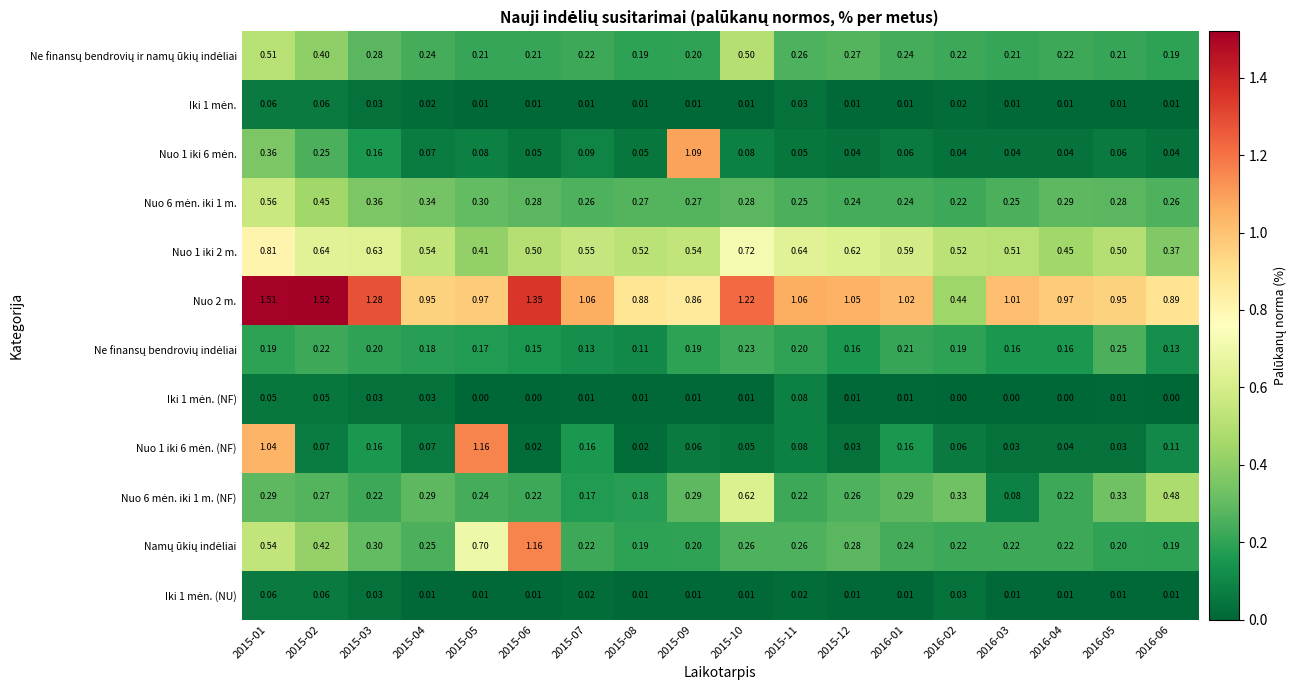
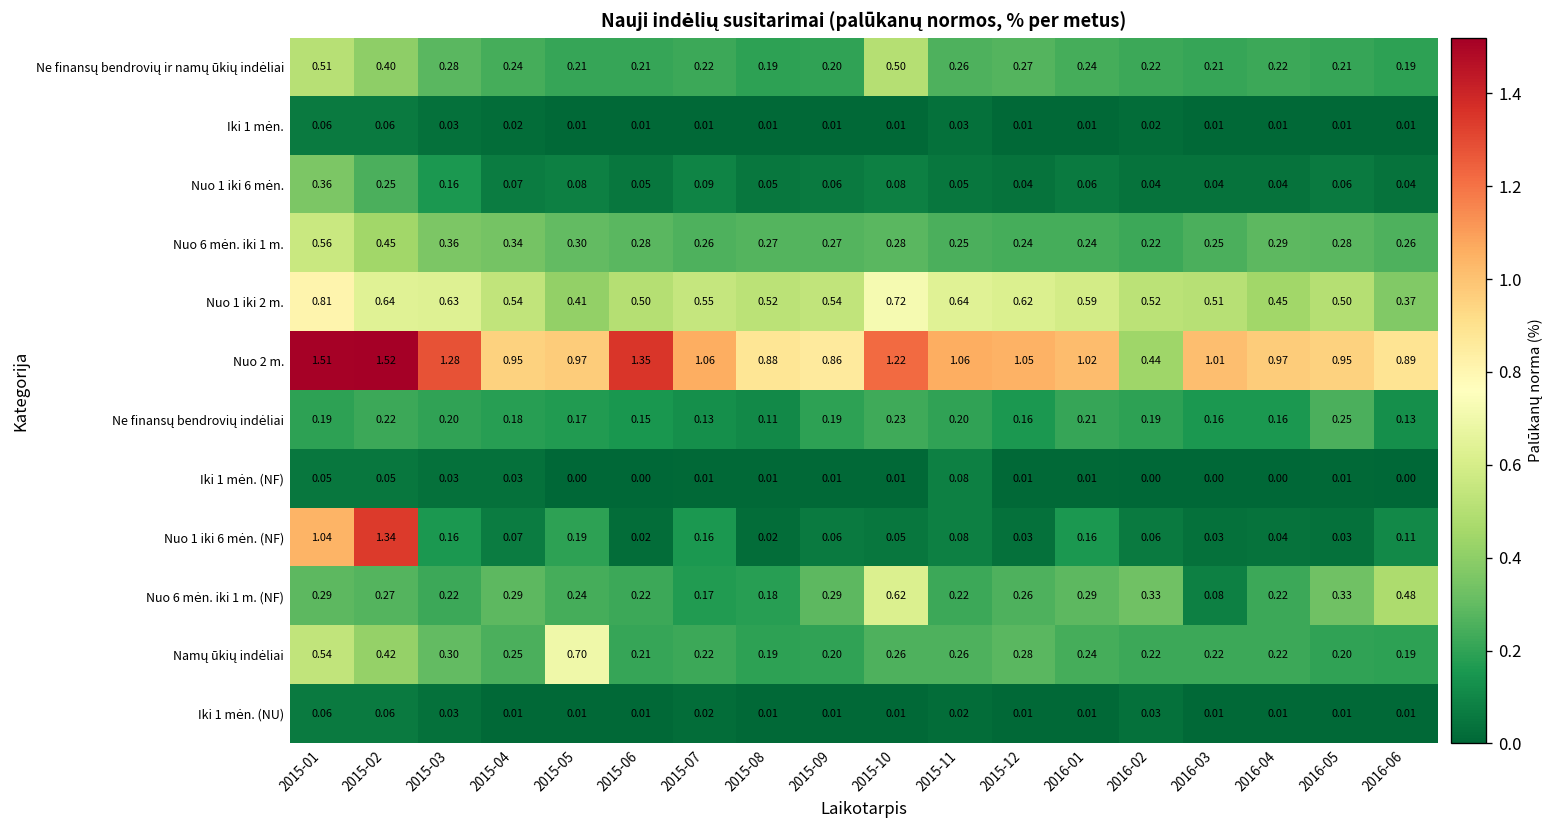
Nuo 1 iki 6 mėn., 2015-09: 1.09 -> 0.06
Nuo 1 iki 6 mėn. (NF), 2015-02: 0.07 -> 1.34
Nuo 1 iki 6 mėn. (NF), 2015-05: 1.16 -> 0.19
Namų ūkių indėliai, 2015-06: 1.16 -> 0.21
